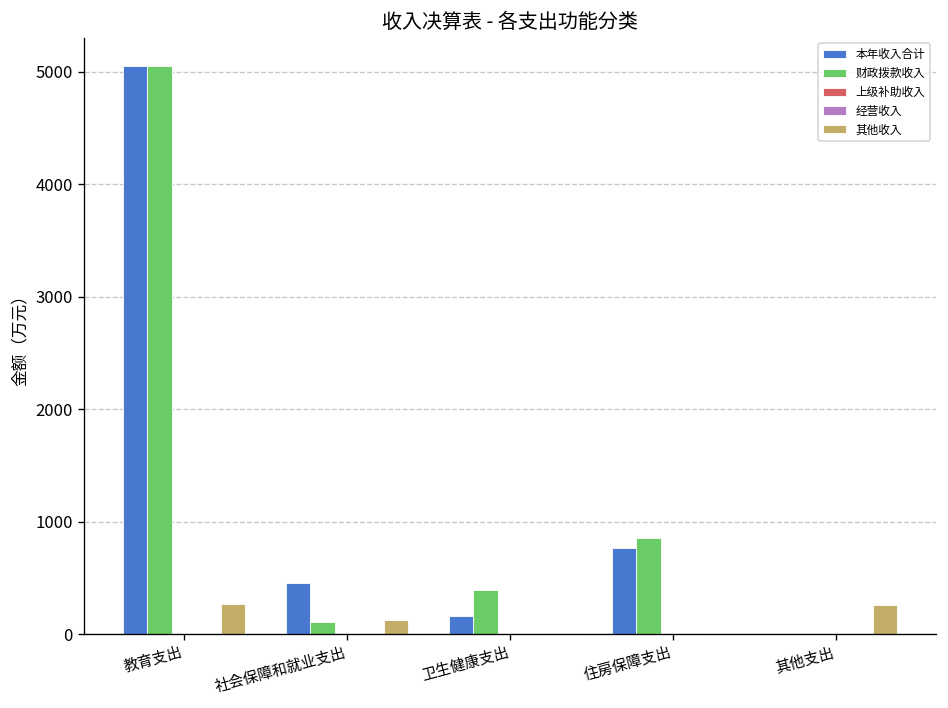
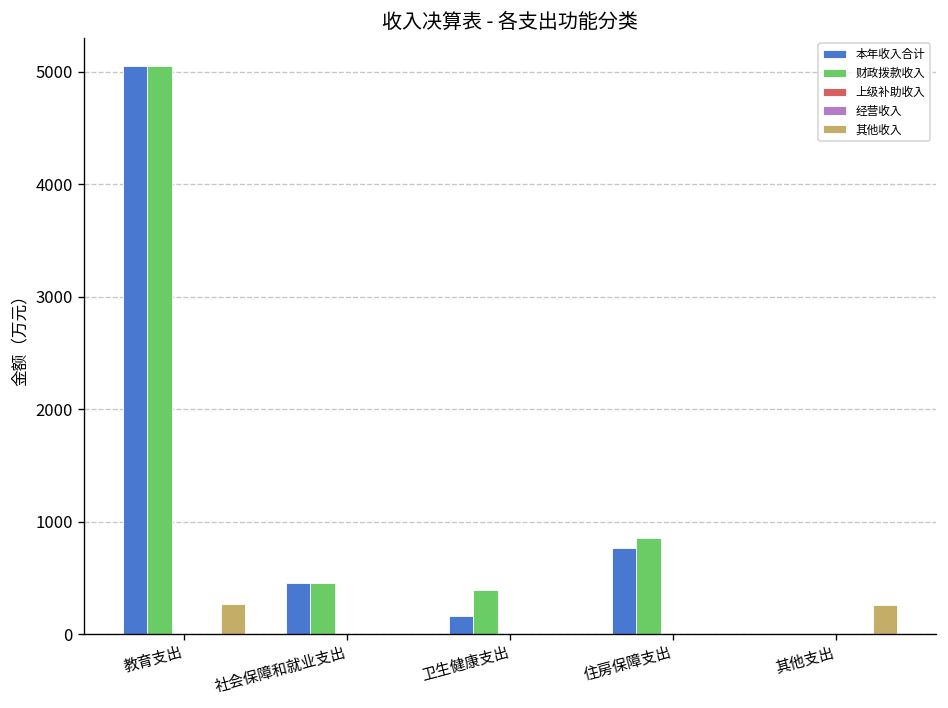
财政拨款收入, 社会保障和就业支出: 100 -> 500
其他收入, 社会保障和就业支出: 100 -> 0
